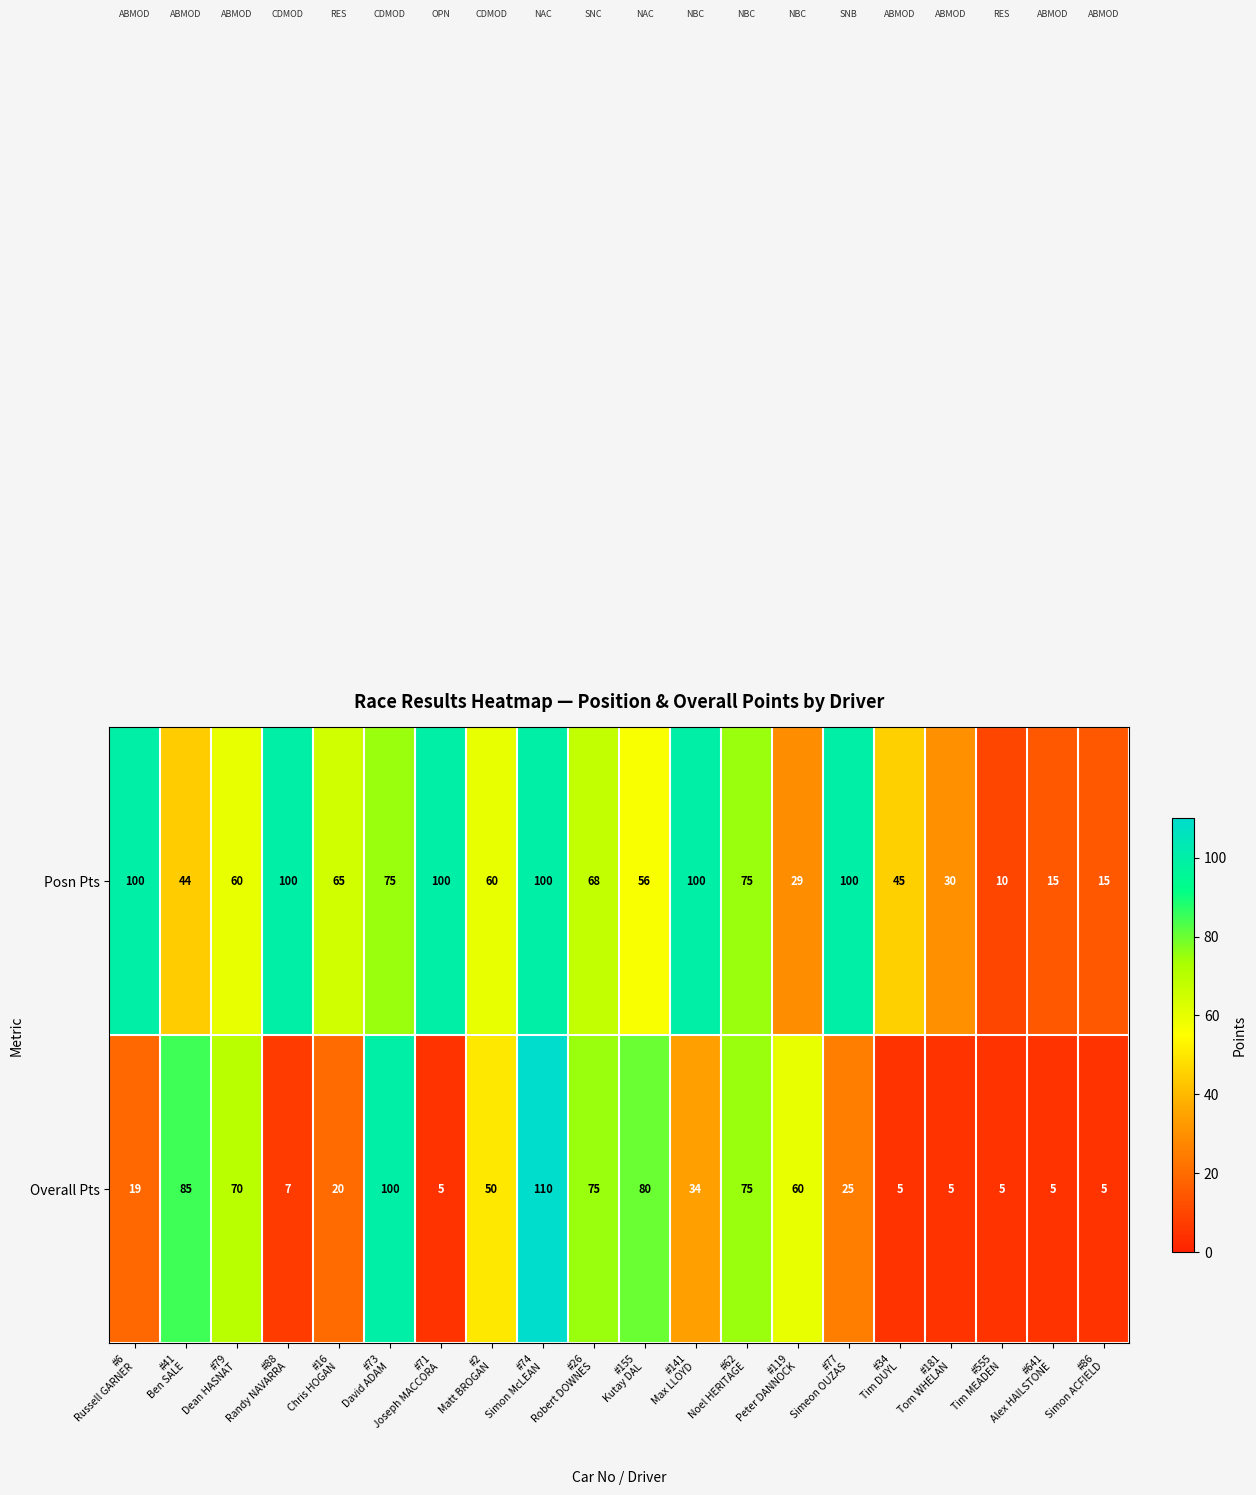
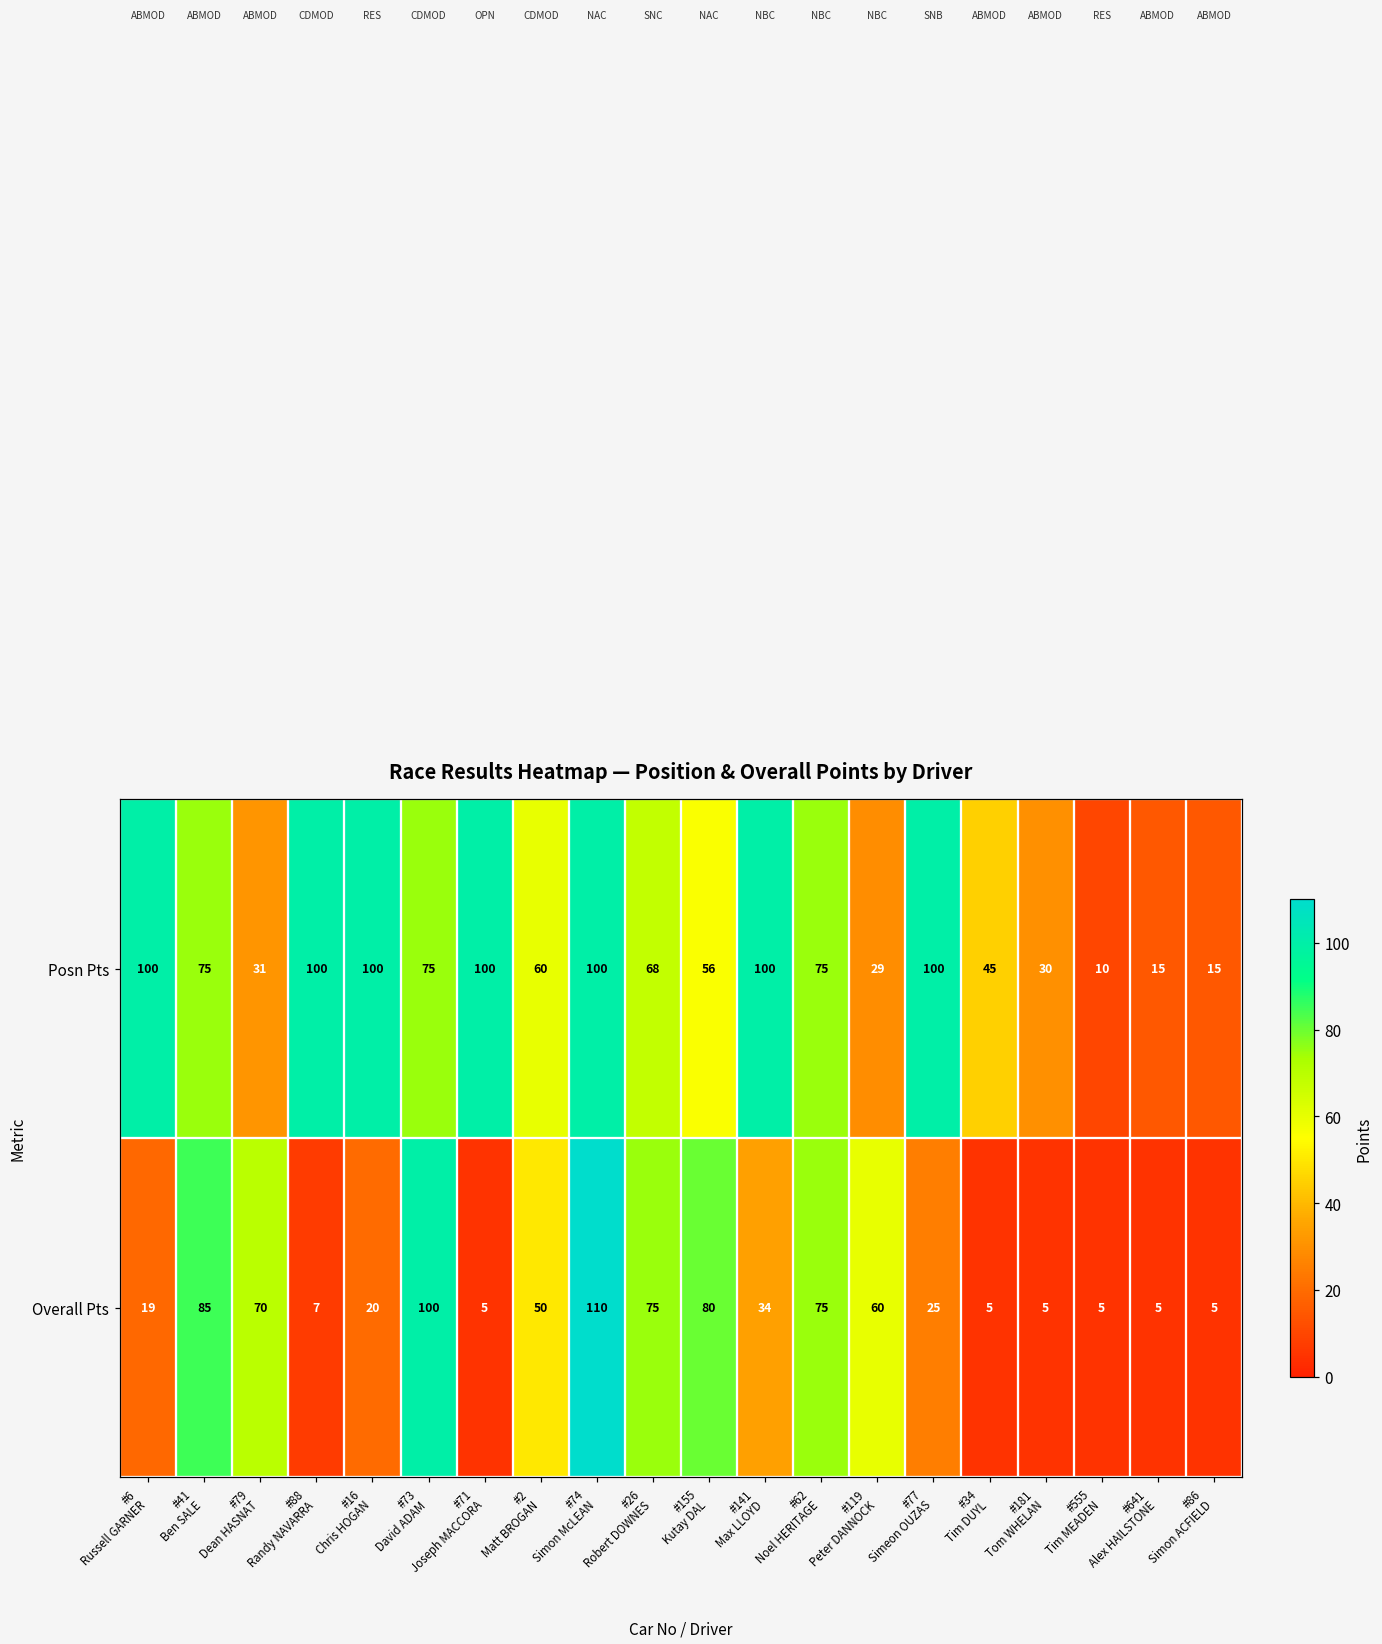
Posn Pts, #41 Ben SALE: 44 -> 75
Posn Pts, #79 Dean HASNAT: 60 -> 31
Posn Pts, #16 Chris HOGAN: 65 -> 100
